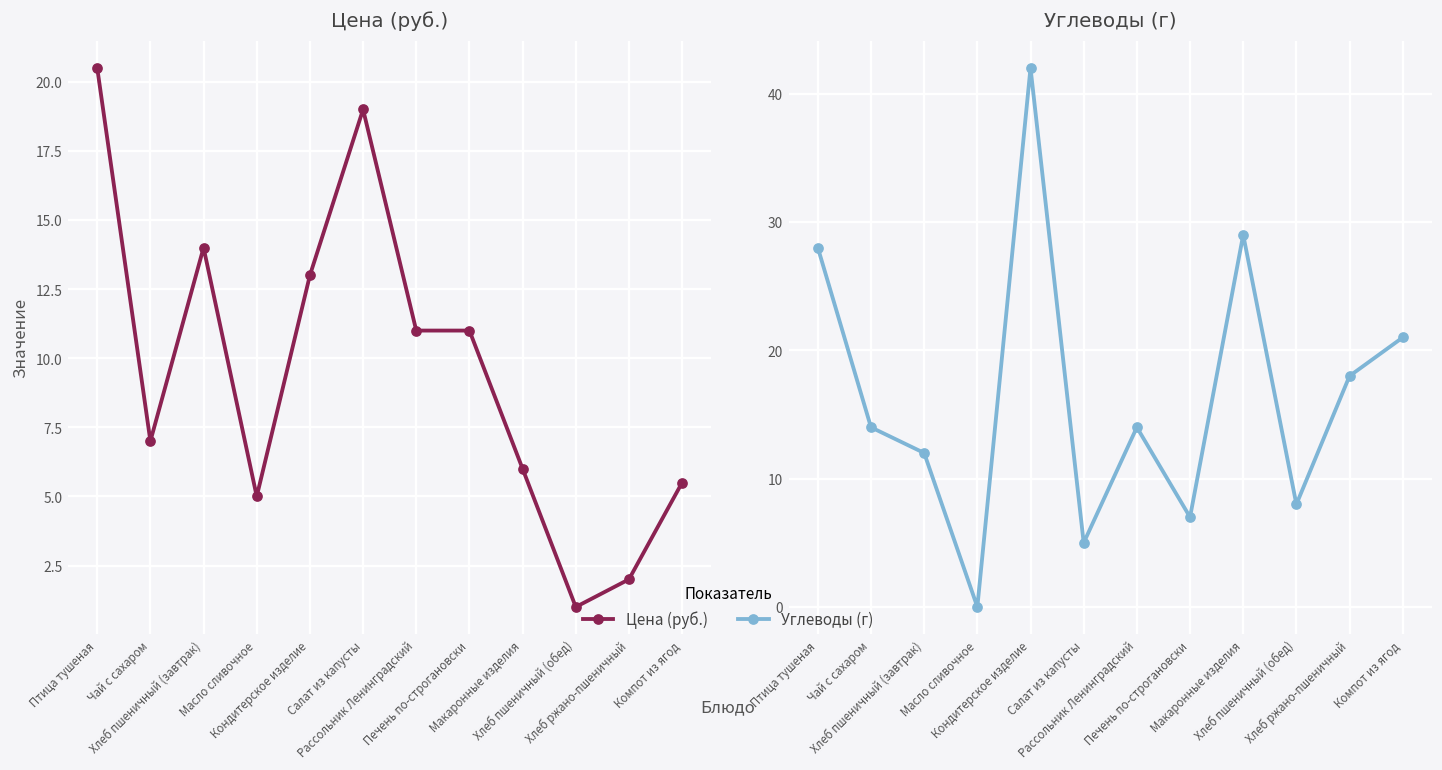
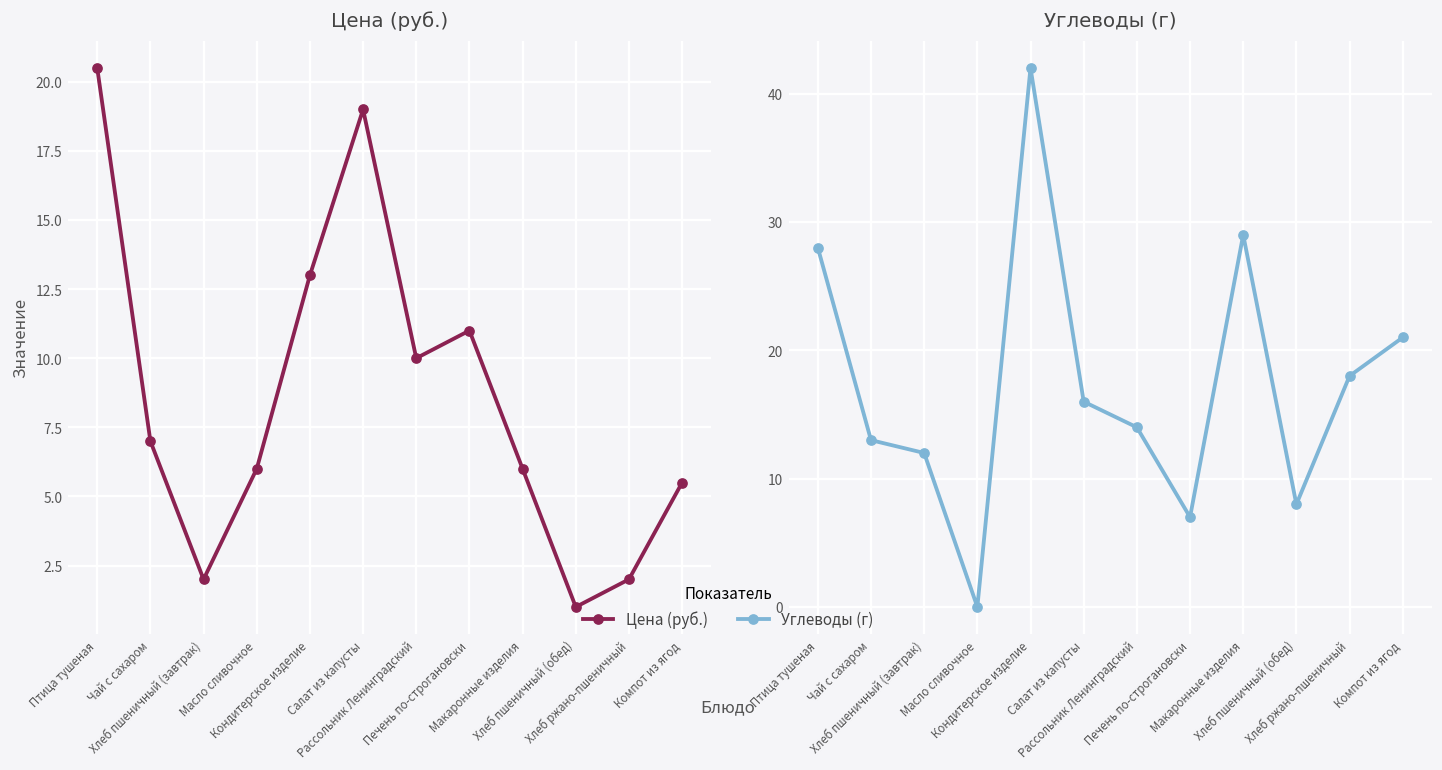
Цена (руб.), Хлеб пшеничный (завтрак): 14 -> 2
Цена (руб.), Масло сливочное: 5 -> 6
Цена (руб.), Рассольник Ленинградский: 11 -> 10
Углеводы (г), Чай с сахаром: 14 -> 13
Углеводы (г), Салат из капусты: 5 -> 16
